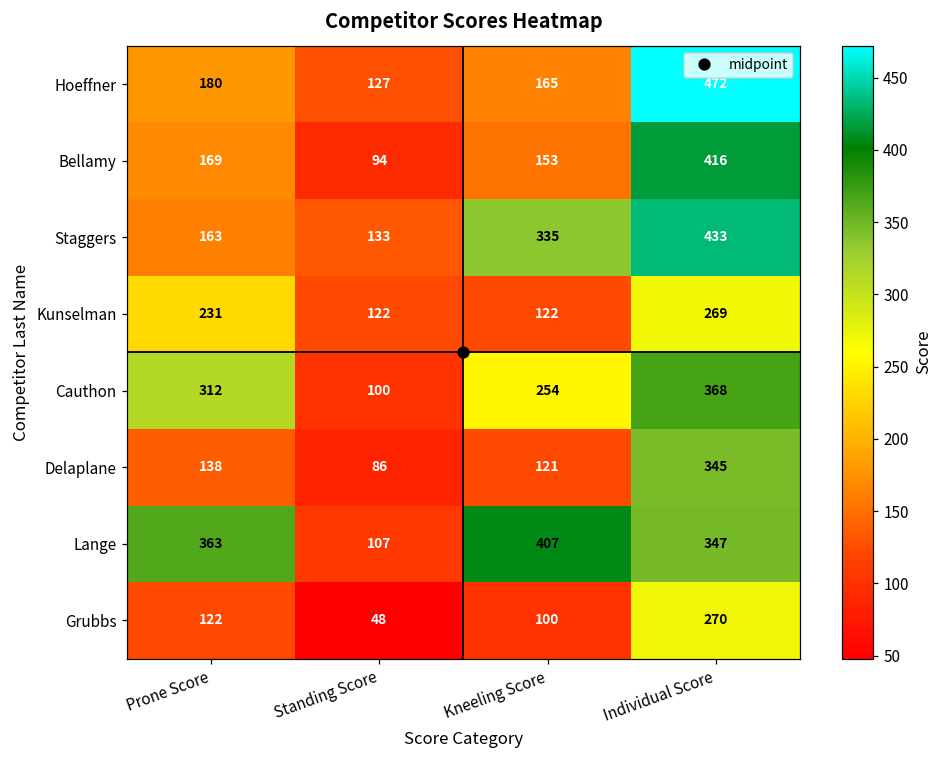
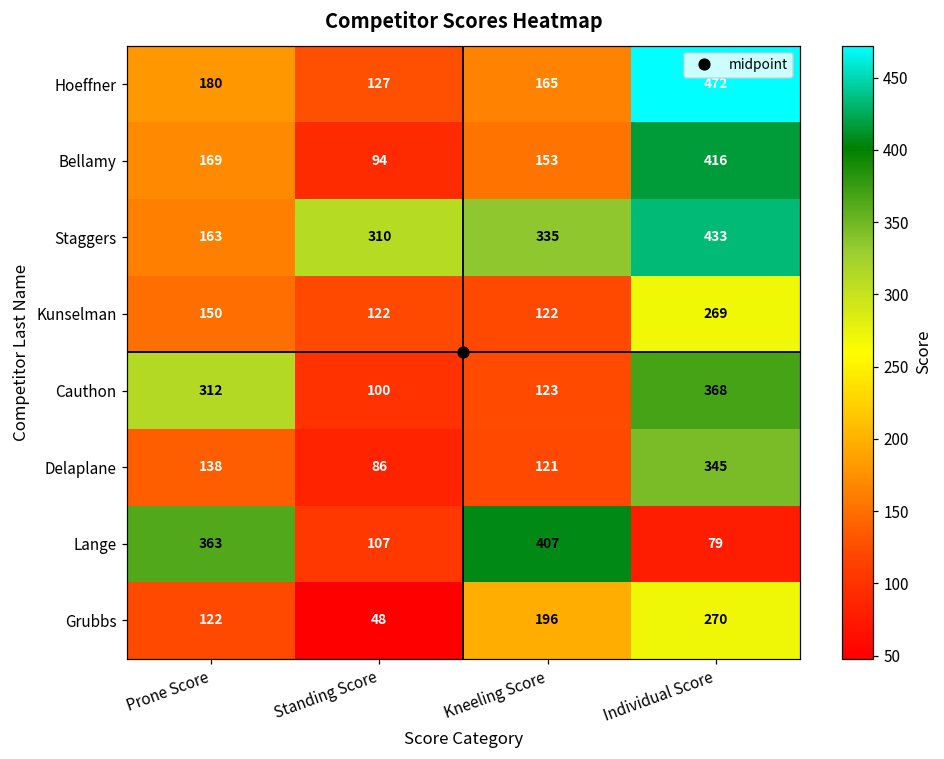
Staggers, Standing Score: 133 -> 310
Kunselman, Prone Score: 231 -> 150
Cauthon, Kneeling Score: 254 -> 123
Lange, Individual Score: 347 -> 79
Grubbs, Kneeling Score: 100 -> 196
